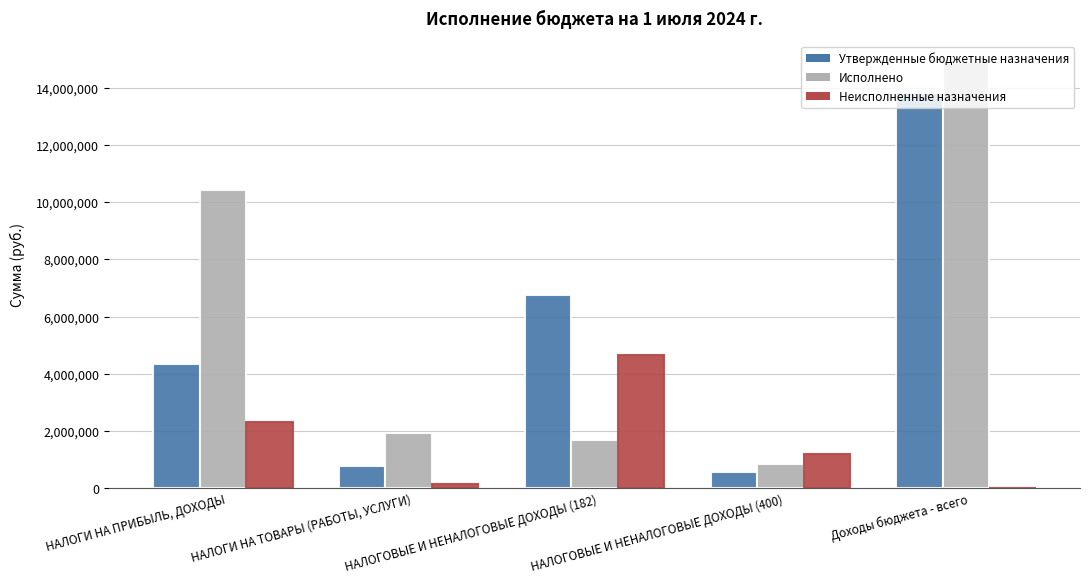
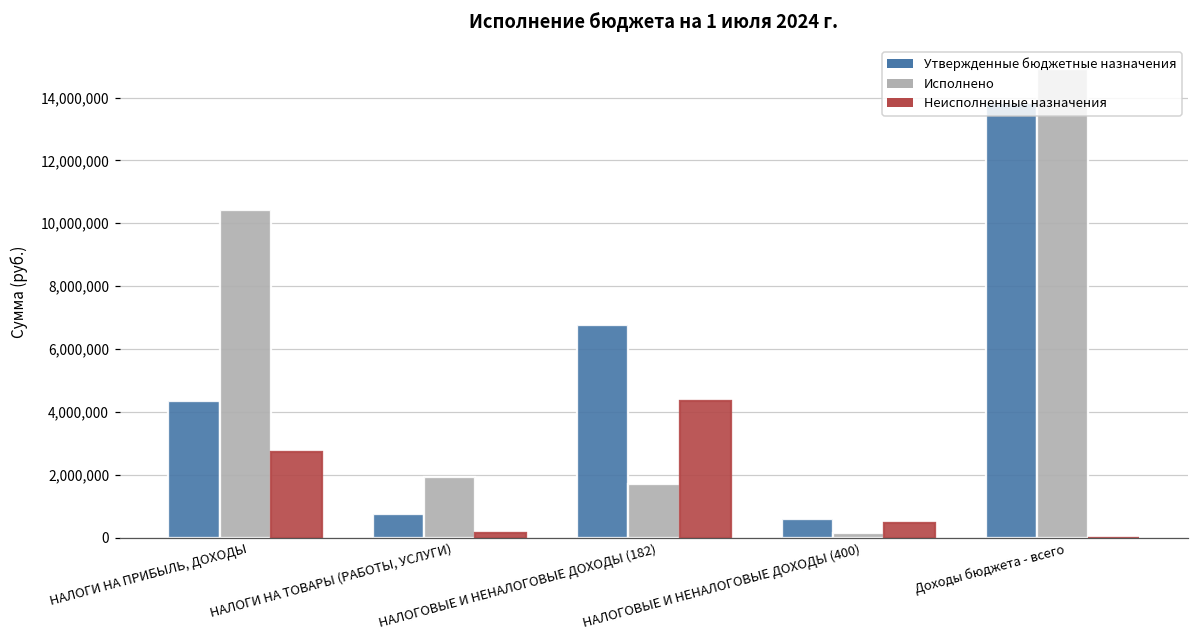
Неисполненные назначения, НАЛОГИ НА ПРИБЫЛЬ, ДОХОДЫ: 2,300,000 -> 2,700,000
Неисполненные назначения, НАЛОГОВЫЕ И НЕНАЛОГОВЫЕ ДОХОДЫ (182): 4,700,000 -> 4,300,000
Исполнено, НАЛОГОВЫЕ И НЕНАЛОГОВЫЕ ДОХОДЫ (400): 800,000 -> 100,000
Неисполненные назначения, НАЛОГОВЫЕ И НЕНАЛОГОВЫЕ ДОХОДЫ (400): 1,200,000 -> 500,000
